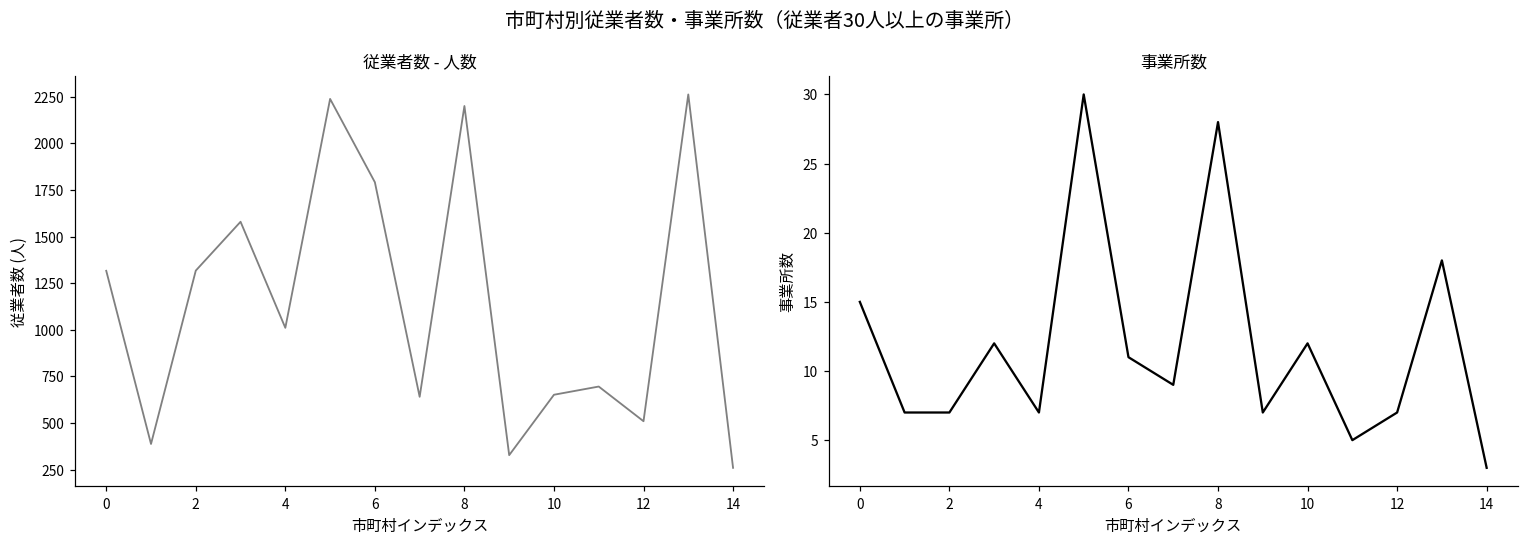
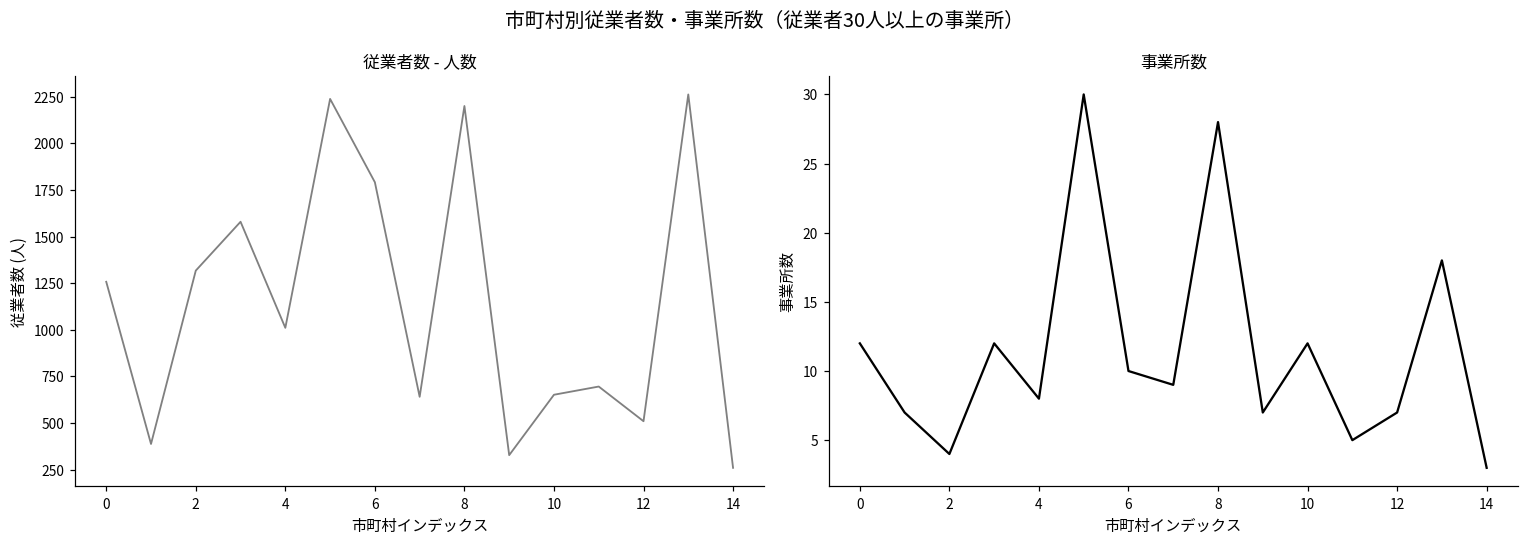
従業者数 - 人数, 0: 1320 -> 1260
事業所数, 0: 15 -> 12
事業所数, 2: 7 -> 4
事業所数, 4: 7 -> 8
事業所数, 6: 11 -> 10
